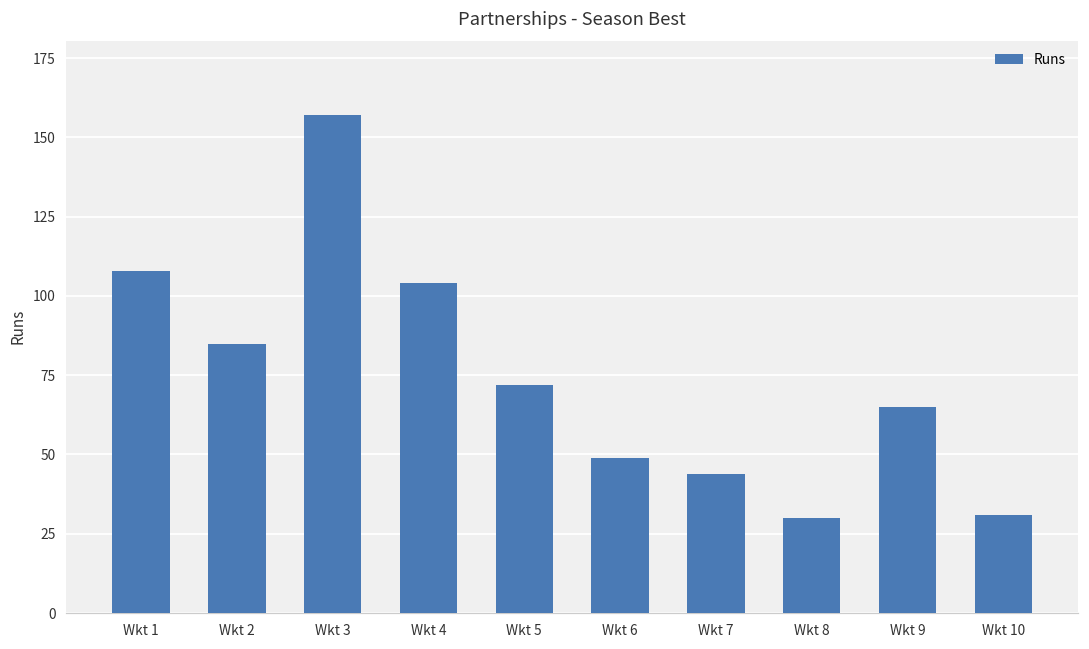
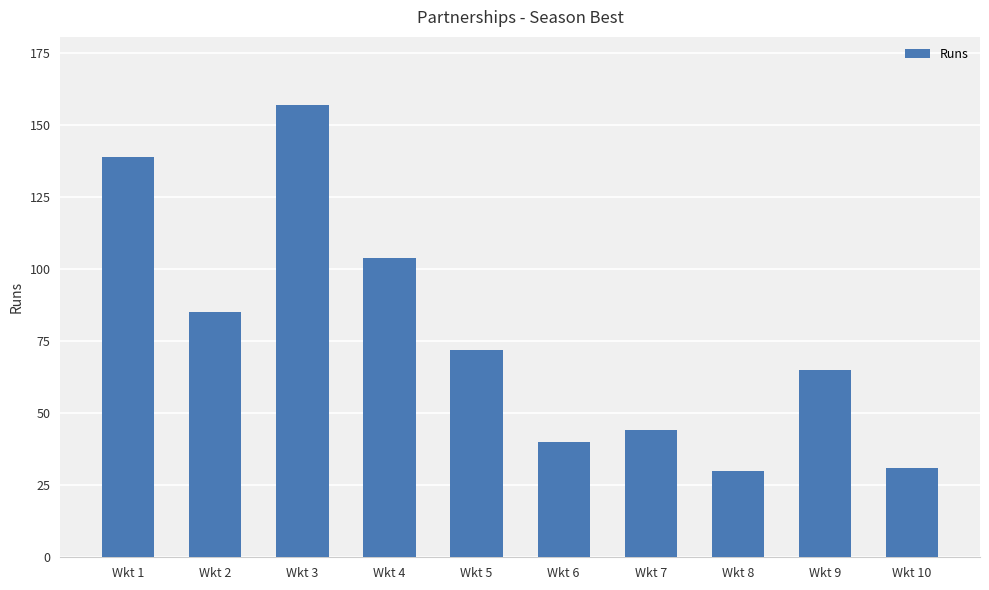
Wkt 1: 108 -> 139
Wkt 6: 49 -> 40
